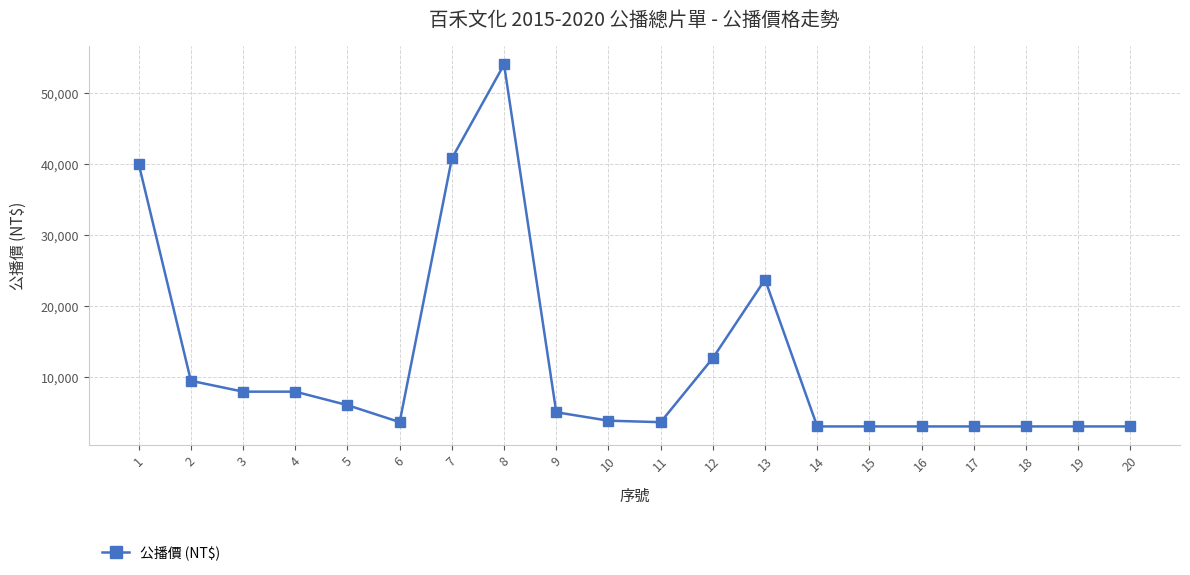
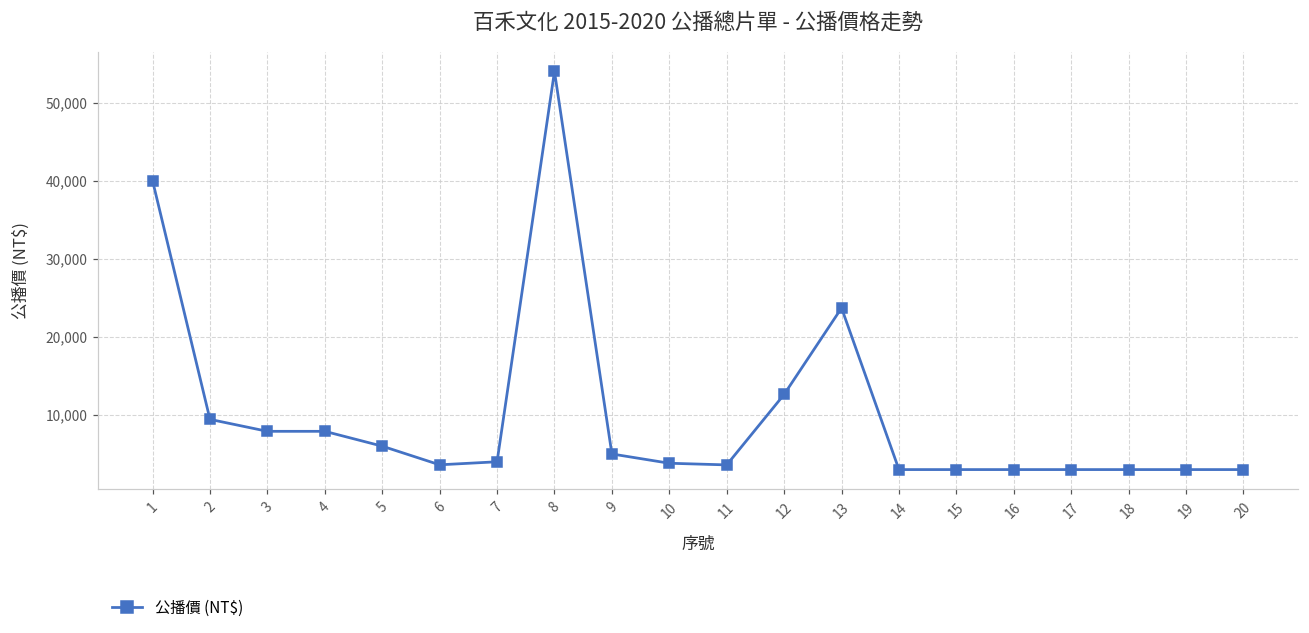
7: 41,000 -> 4,000
